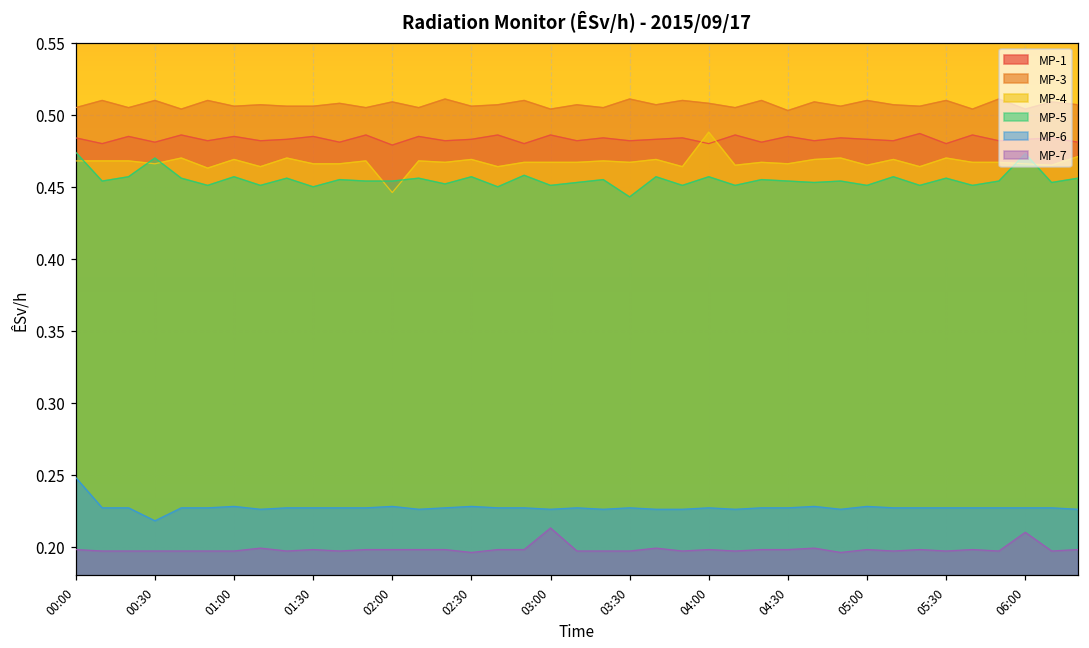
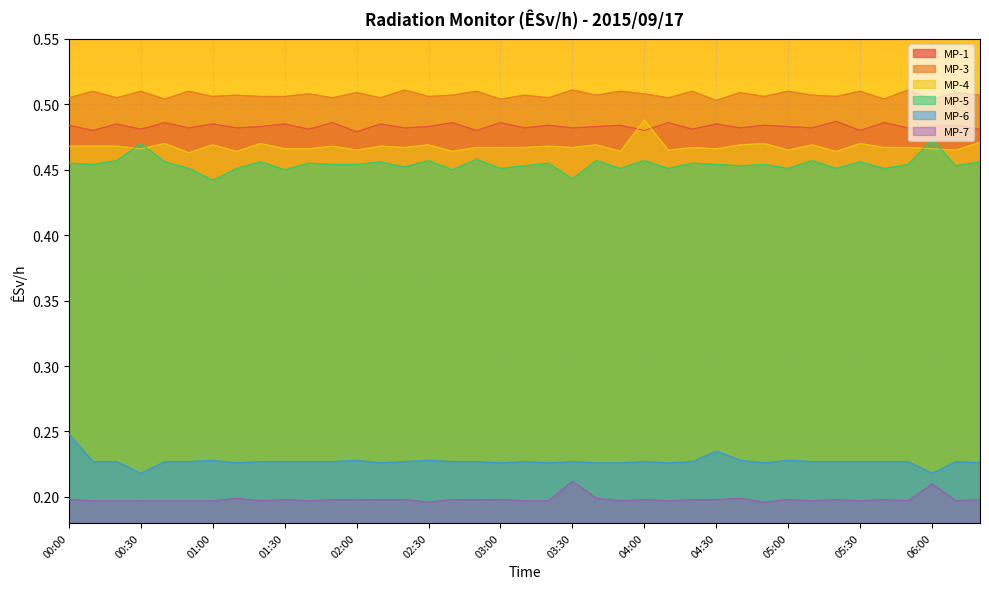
MP-5, 00:00: 0.474 -> 0.455
MP-5, 01:00: 0.457 -> 0.442
MP-4, 02:00: 0.446 -> 0.465
MP-7, 03:00: 0.213 -> 0.198
MP-7, 03:30: 0.197 -> 0.212
MP-6, 04:30: 0.227 -> 0.235
MP-6, 06:00: 0.227 -> 0.218
